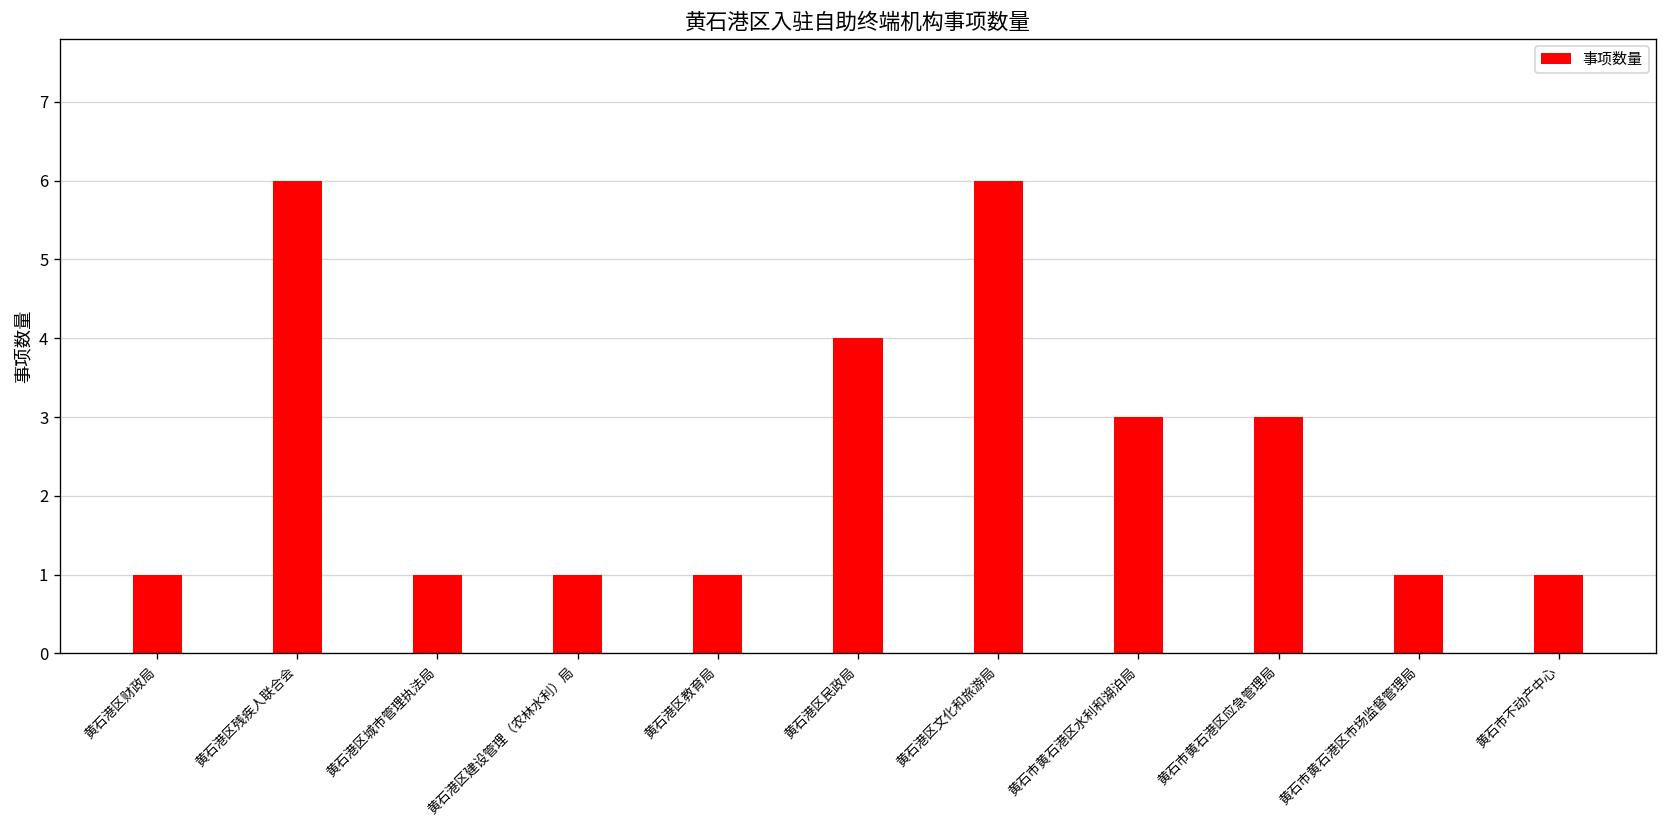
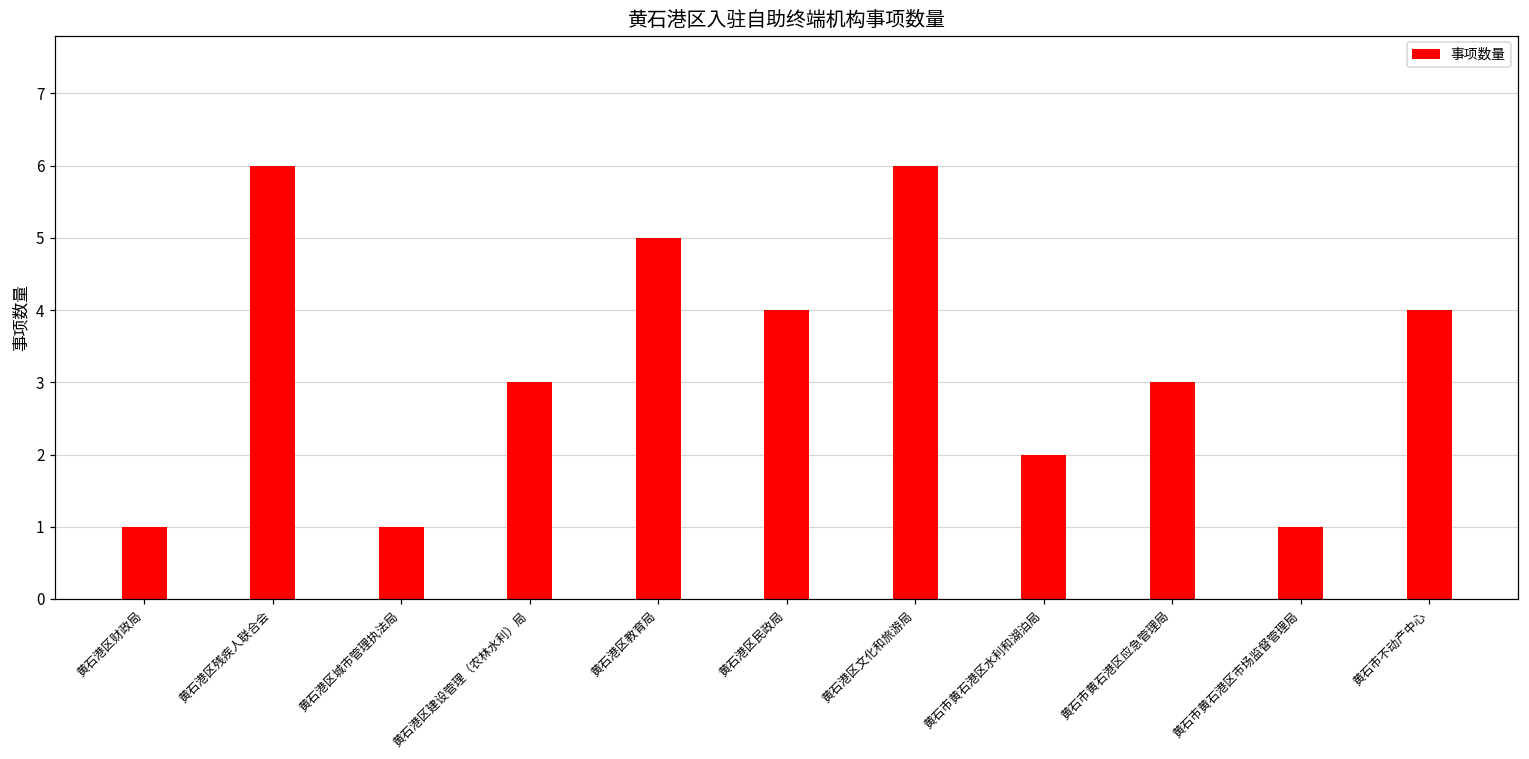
黄石港区建设管理（农林水利）局: 1 -> 3
黄石港区教育局: 1 -> 5
黄石市黄石港区水利和湖泊局: 3 -> 2
黄石市不动产中心: 1 -> 4
